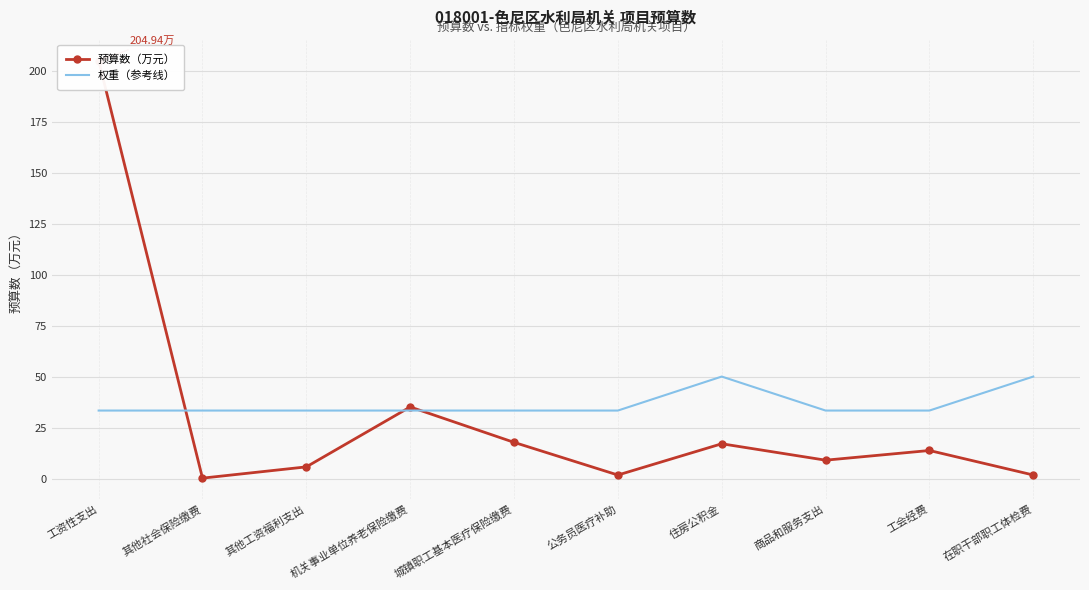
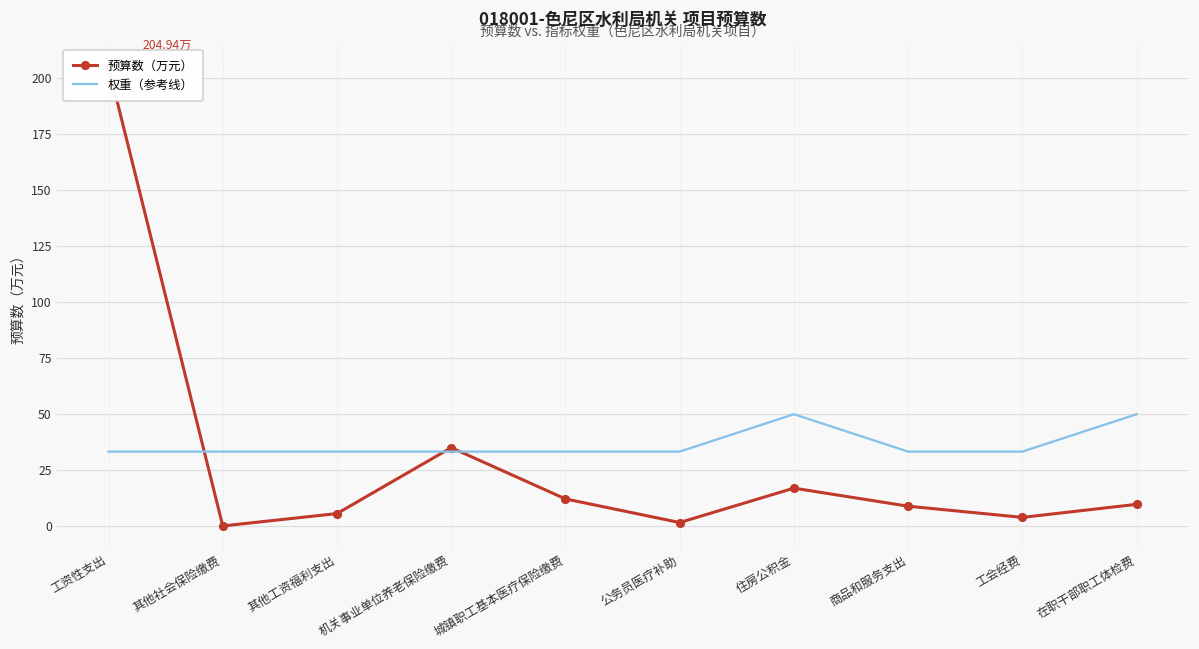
预算数（万元）, 城镇职工基本医疗保险缴费: 18 -> 12
预算数（万元）, 工会经费: 14 -> 4
预算数（万元）, 在职干部职工体检费: 2 -> 10
